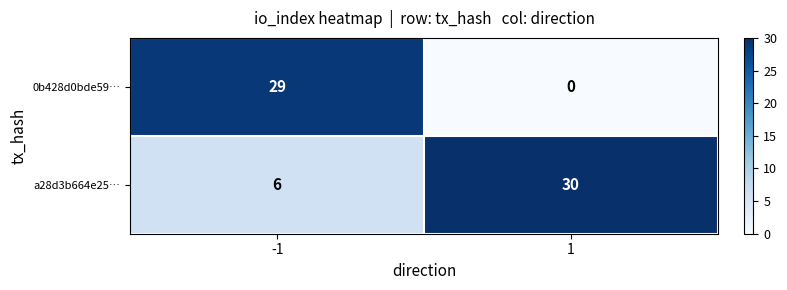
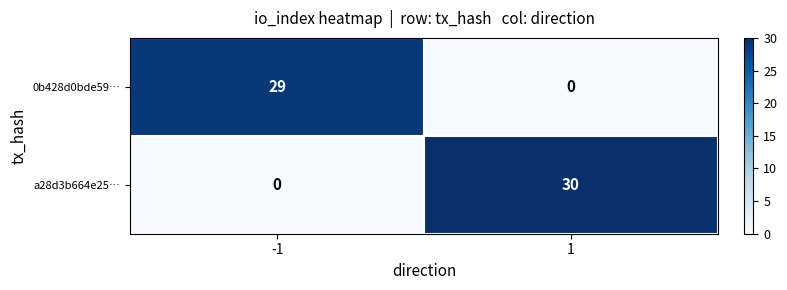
a28d3b664e25…, -1: 6 -> 0
